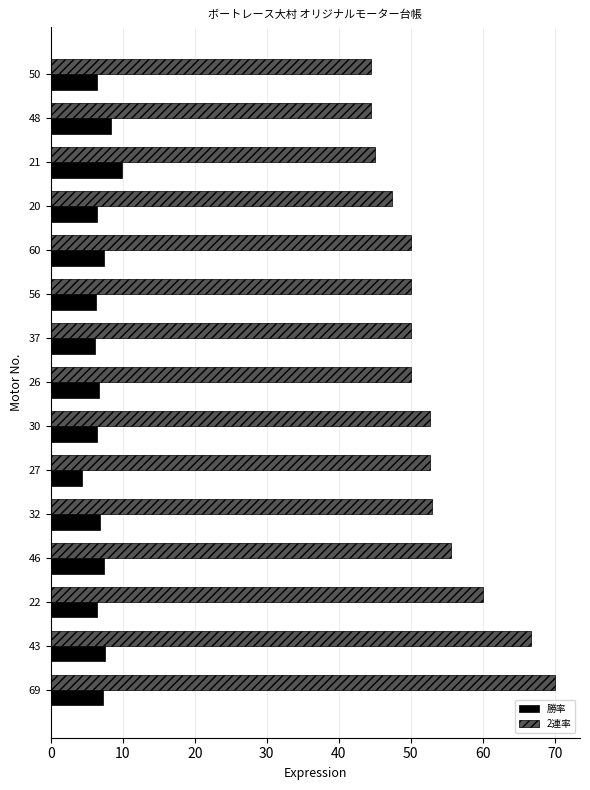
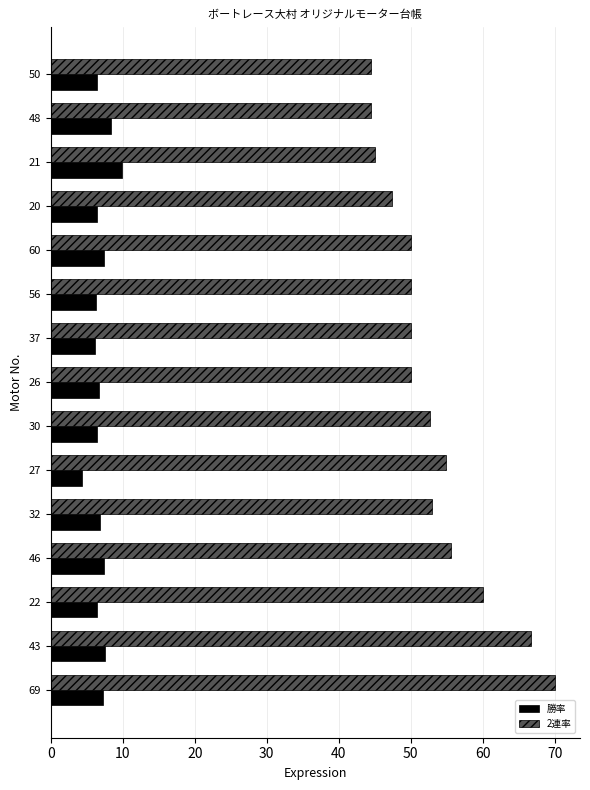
2連率, 27: 53 -> 55
